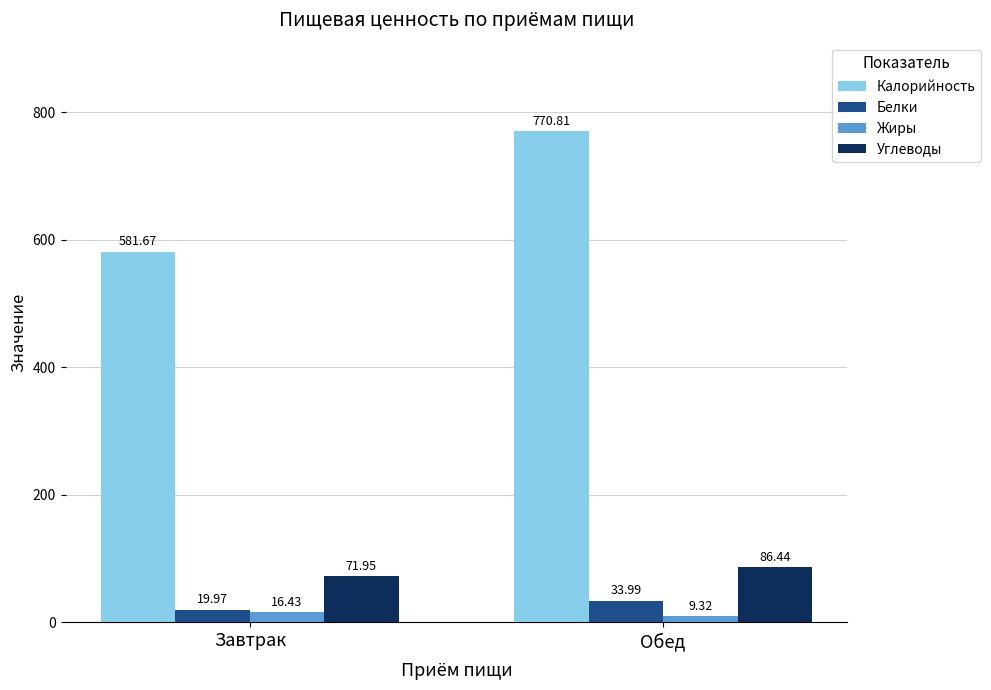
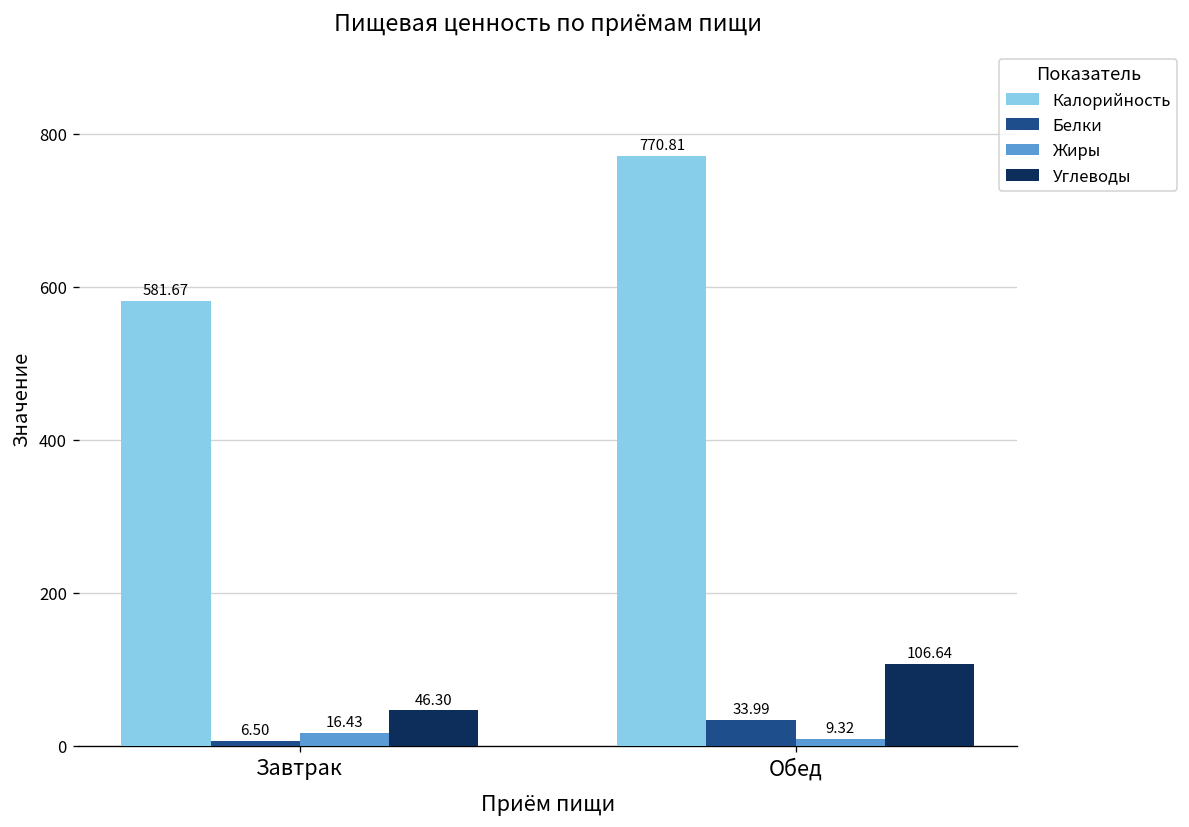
Белки, Завтрак: 19.97 -> 6.50
Углеводы, Завтрак: 71.95 -> 46.30
Углеводы, Обед: 86.44 -> 106.64
